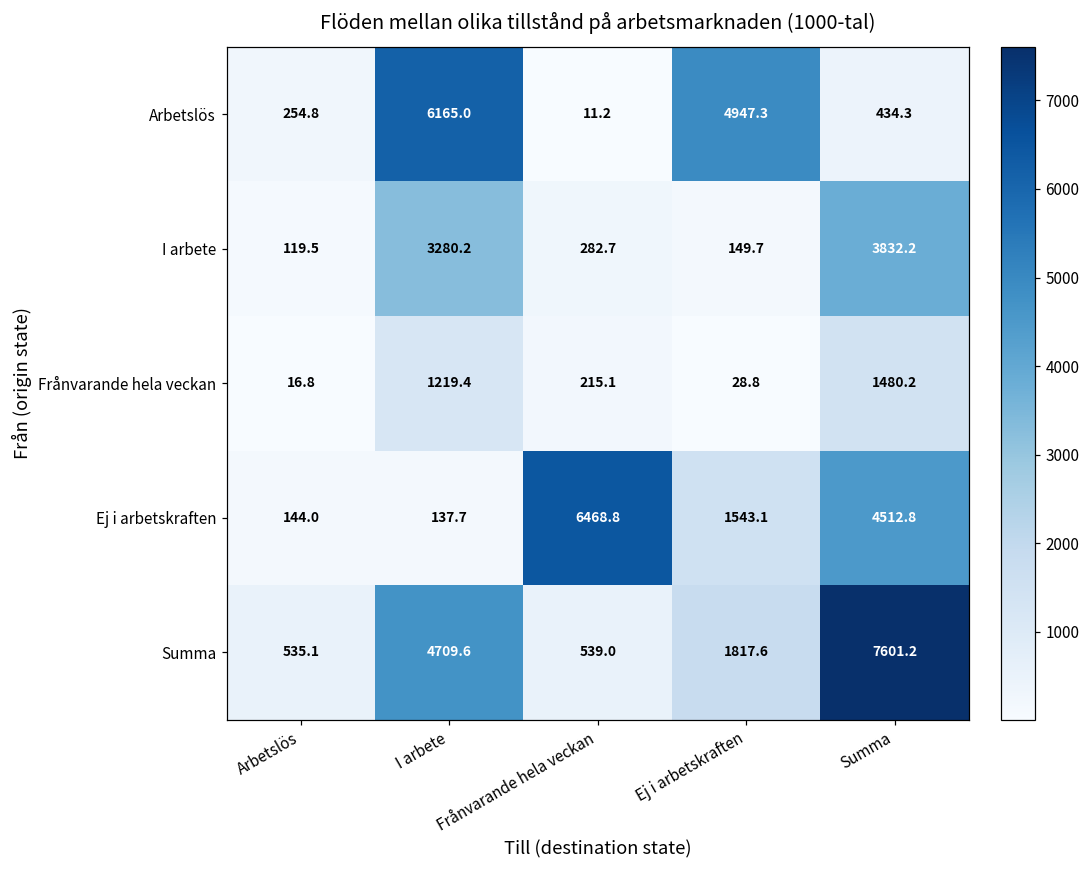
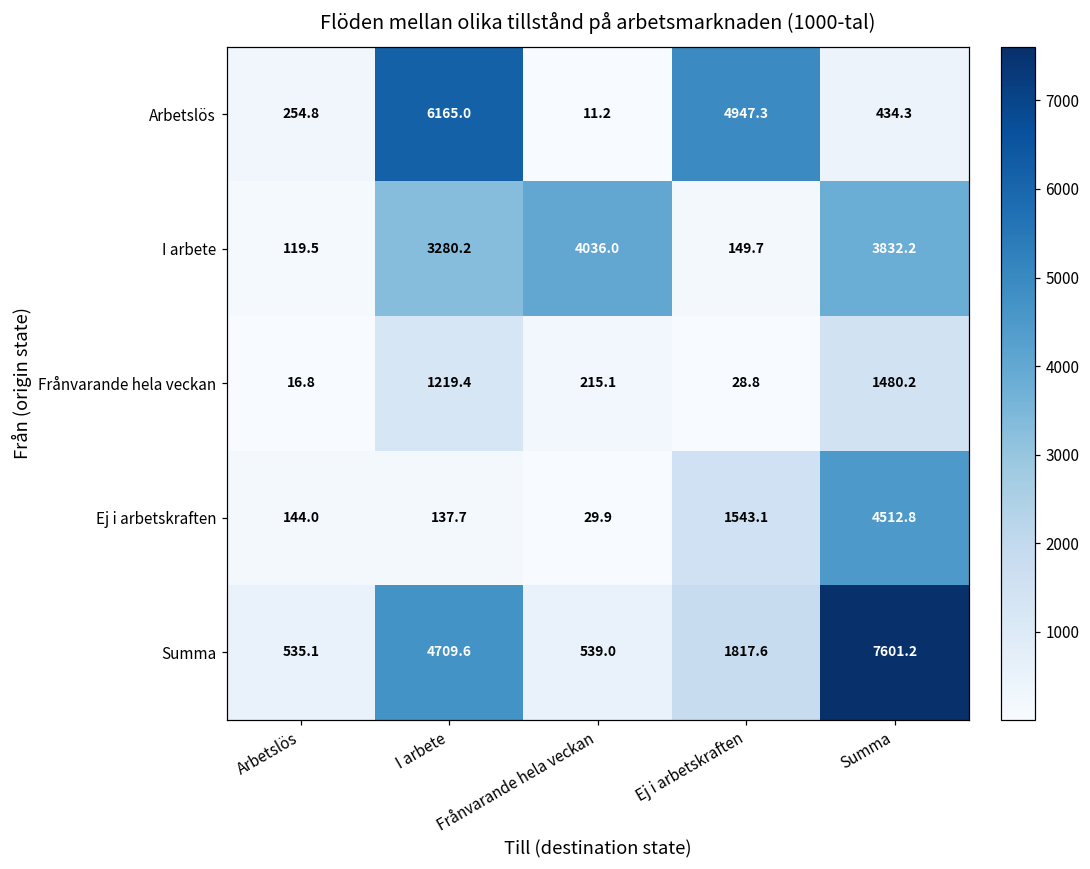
I arbete, Frånvarande hela veckan: 282.7 -> 4036.0
Ej i arbetskraften, Frånvarande hela veckan: 6468.8 -> 29.9
